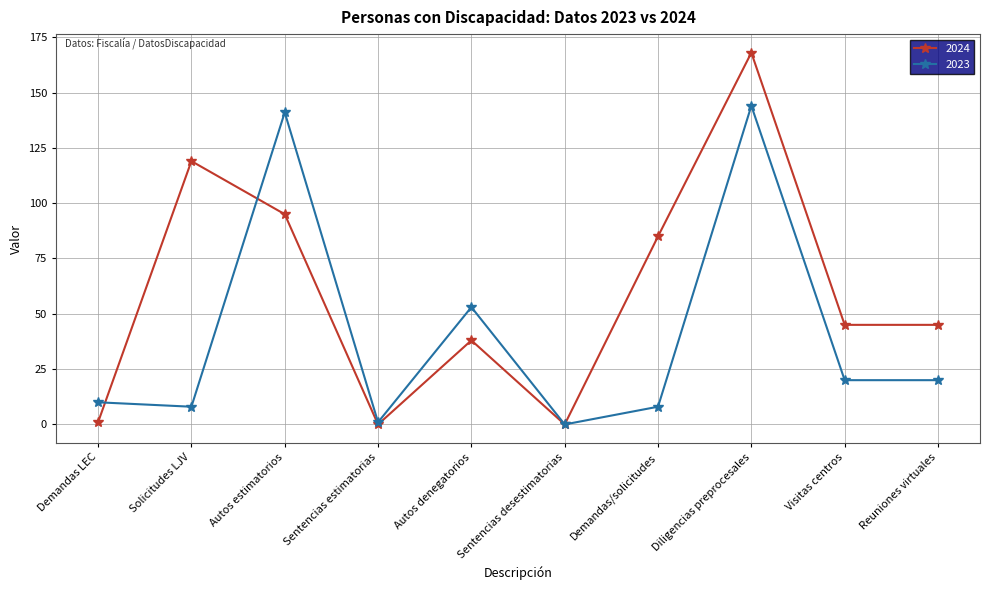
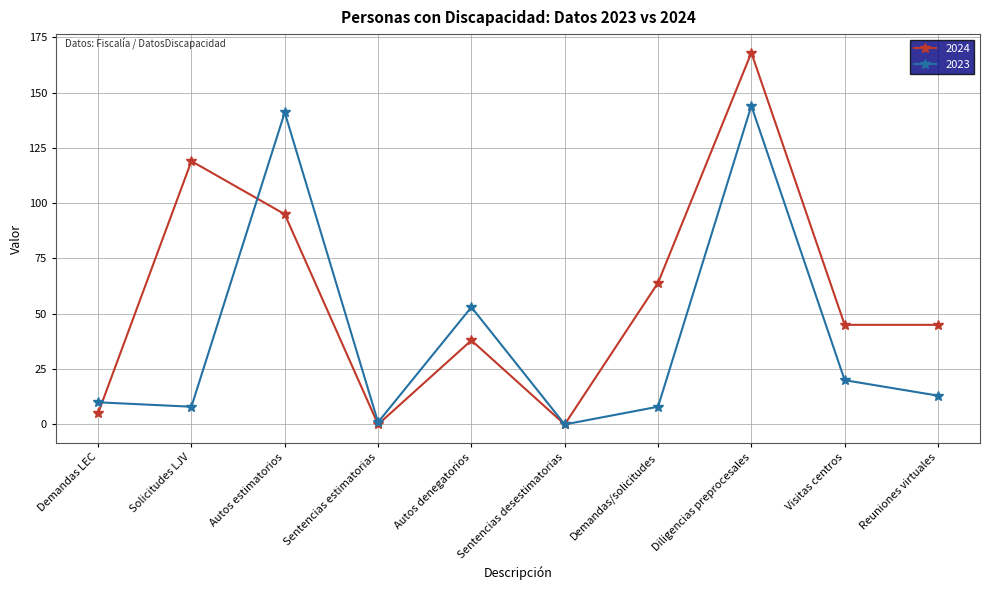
2024, Demandas LEC: 1 -> 5
2024, Demandas/solicitudes: 85 -> 64
2023, Reuniones virtuales: 20 -> 13
